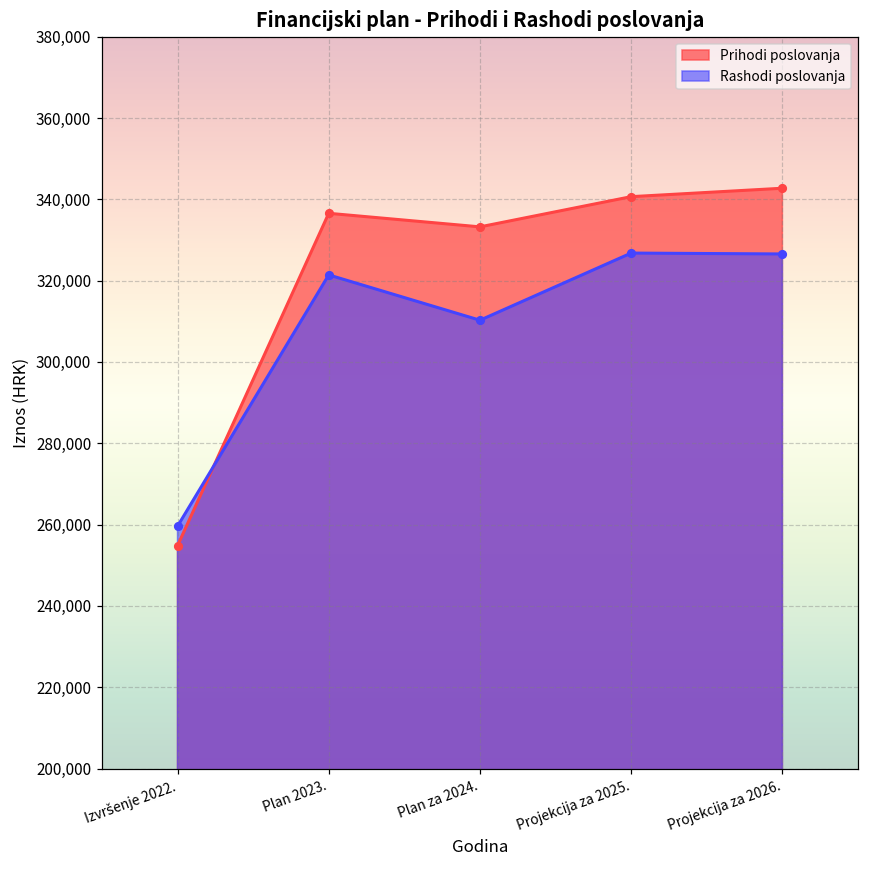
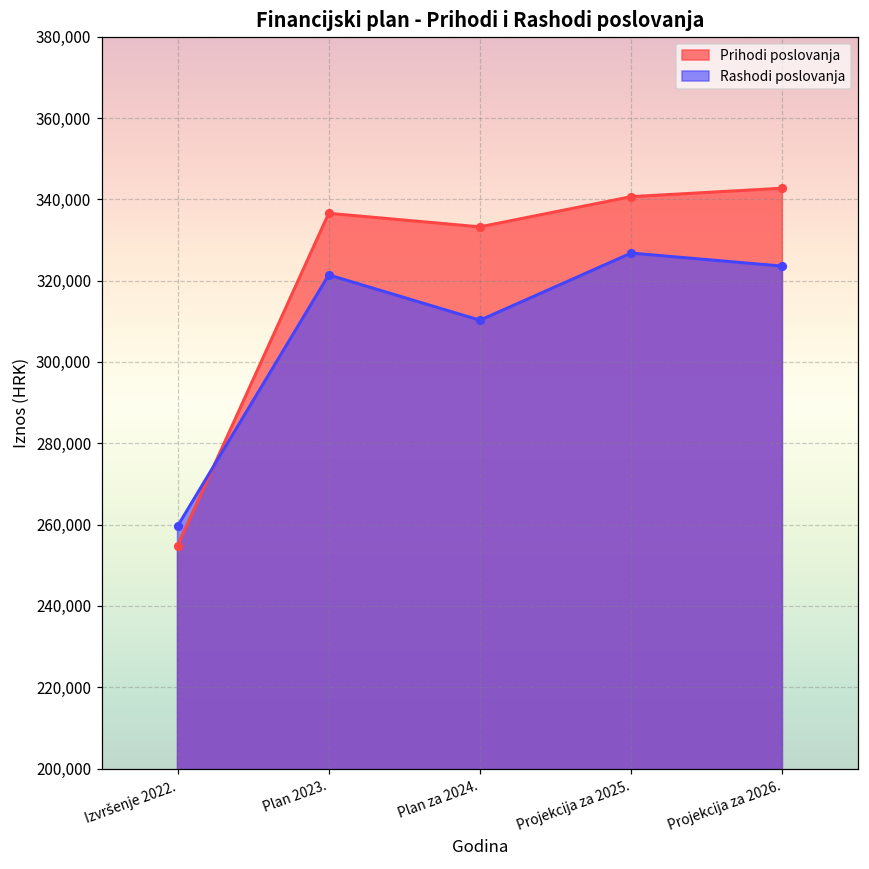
Rashodi poslovanja, Projekcija za 2026.: 327,000 -> 324,000
